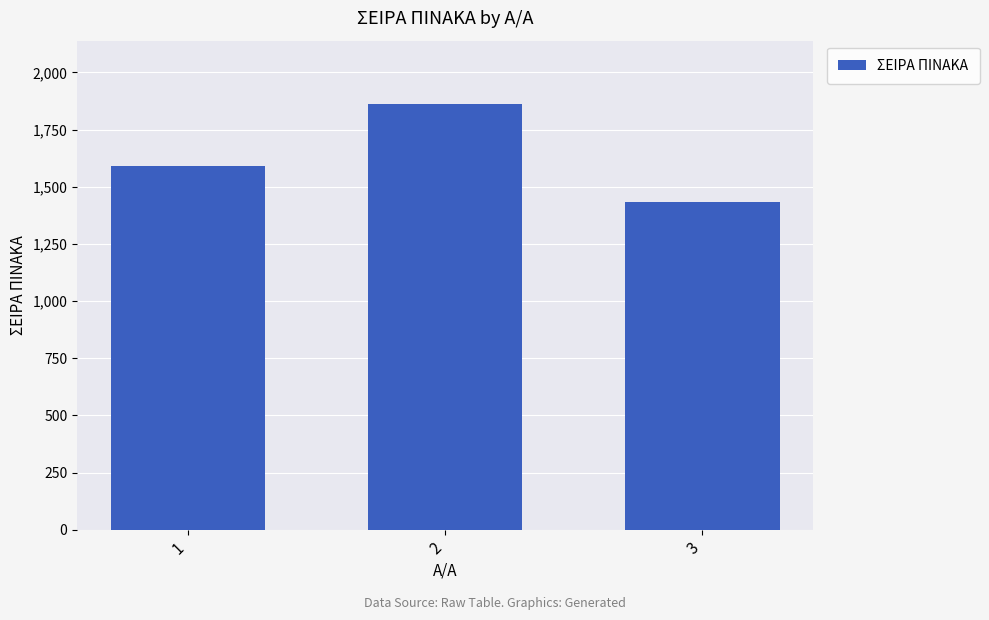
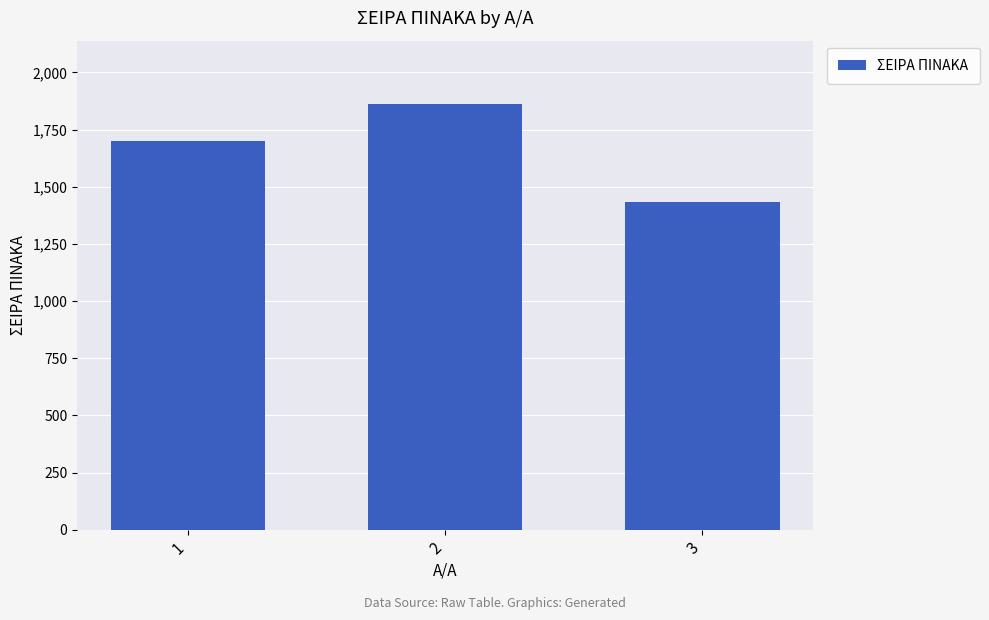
1: 1,590 -> 1,700
